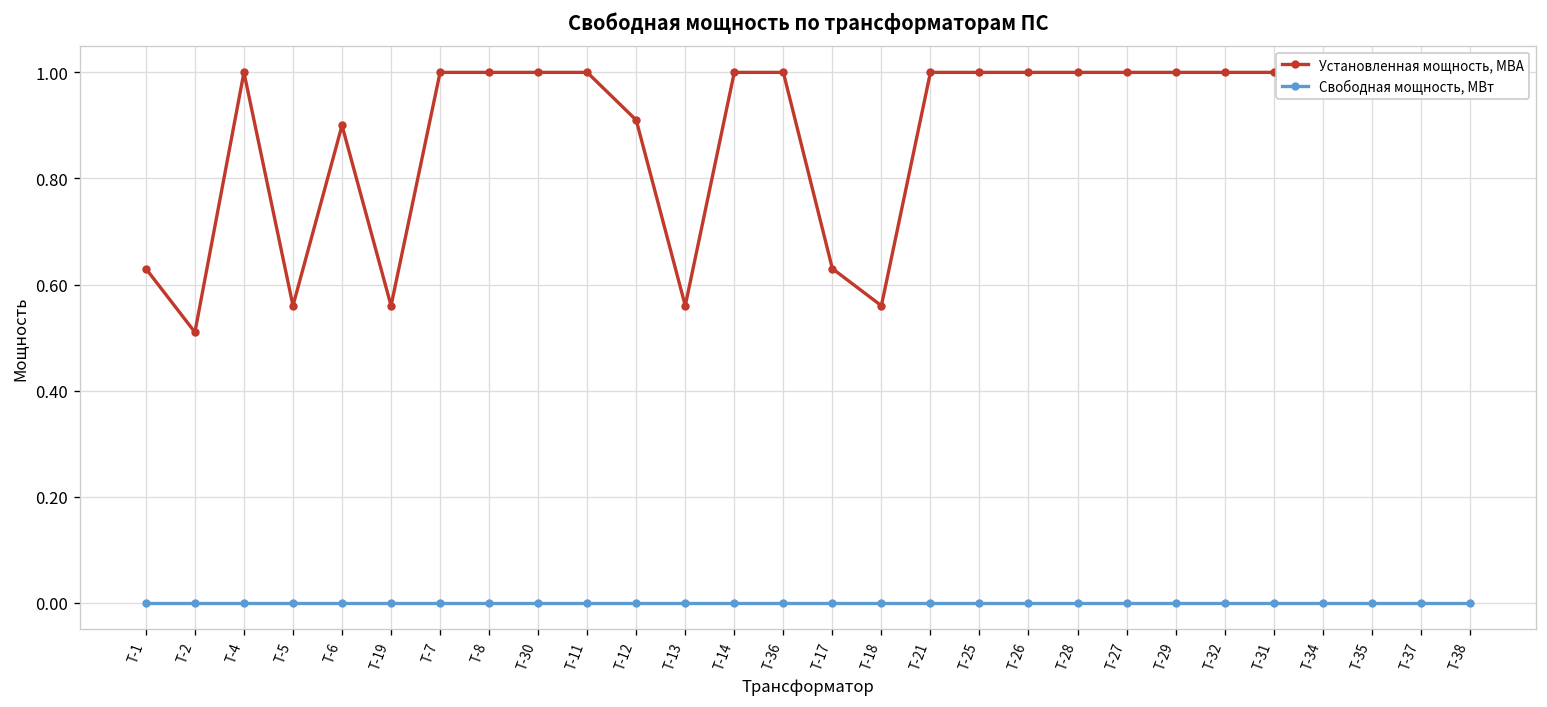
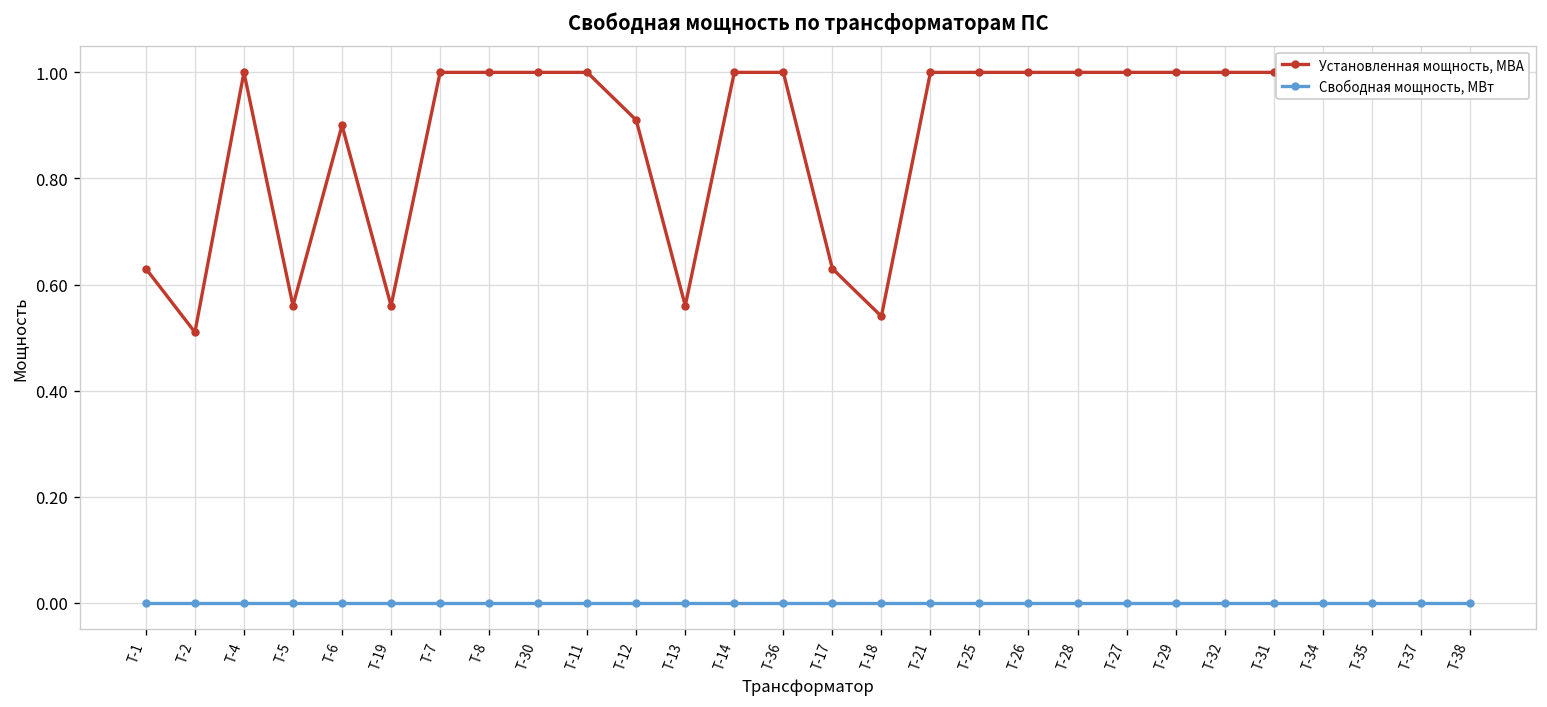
Установленная мощность, МВА, Т-18: 0.56 -> 0.54
